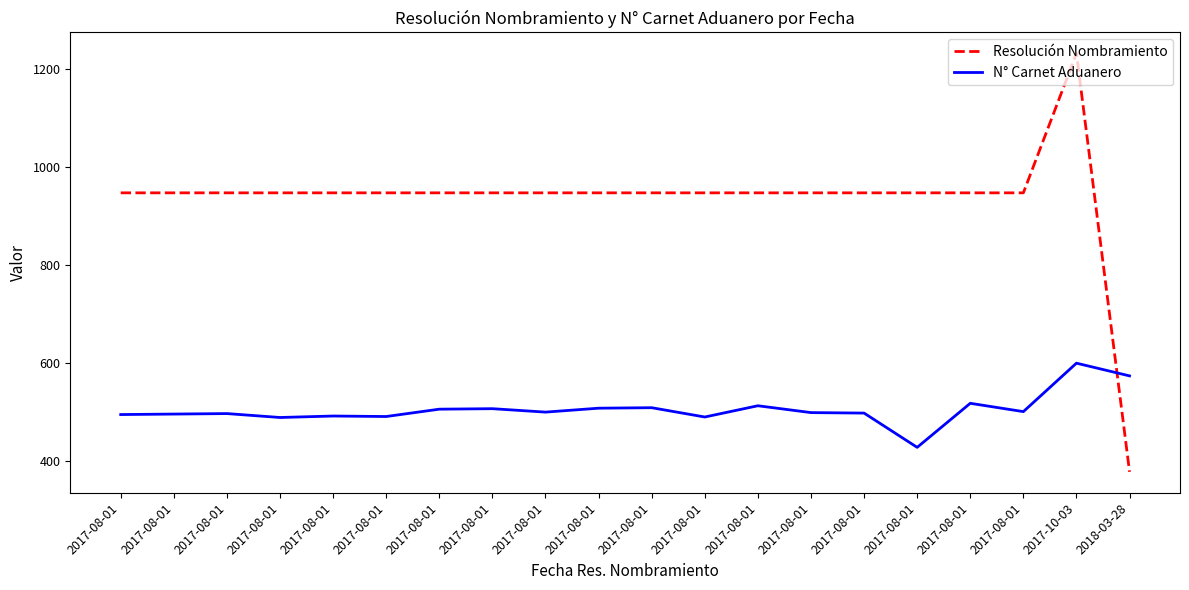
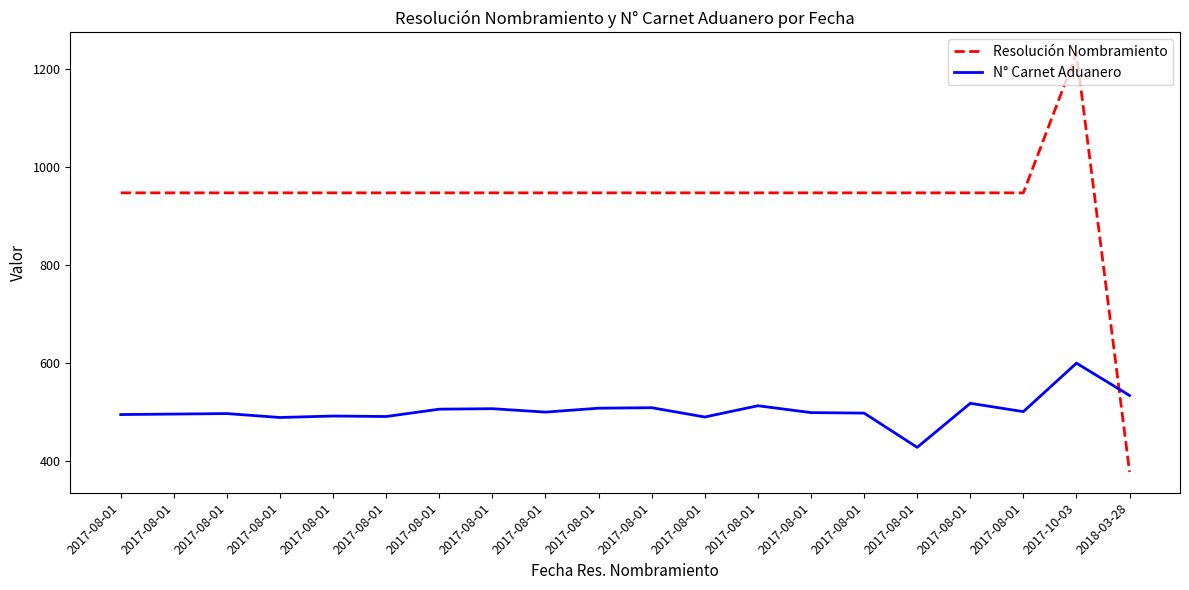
N° Carnet Aduanero, 2018-03-28: 570 -> 530
